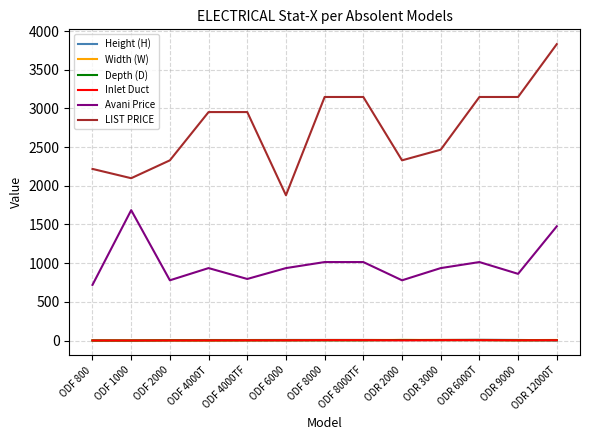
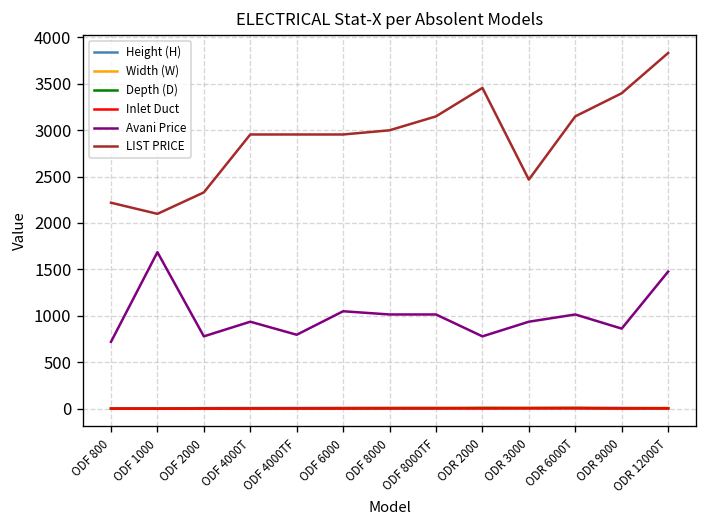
Avani Price, ODF 6000: 900 -> 1000
LIST PRICE, ODF 6000: 1900 -> 3000
LIST PRICE, ODF 8000: 3100 -> 3000
LIST PRICE, ODR 2000: 2300 -> 3500
LIST PRICE, ODR 9000: 3100 -> 3400
